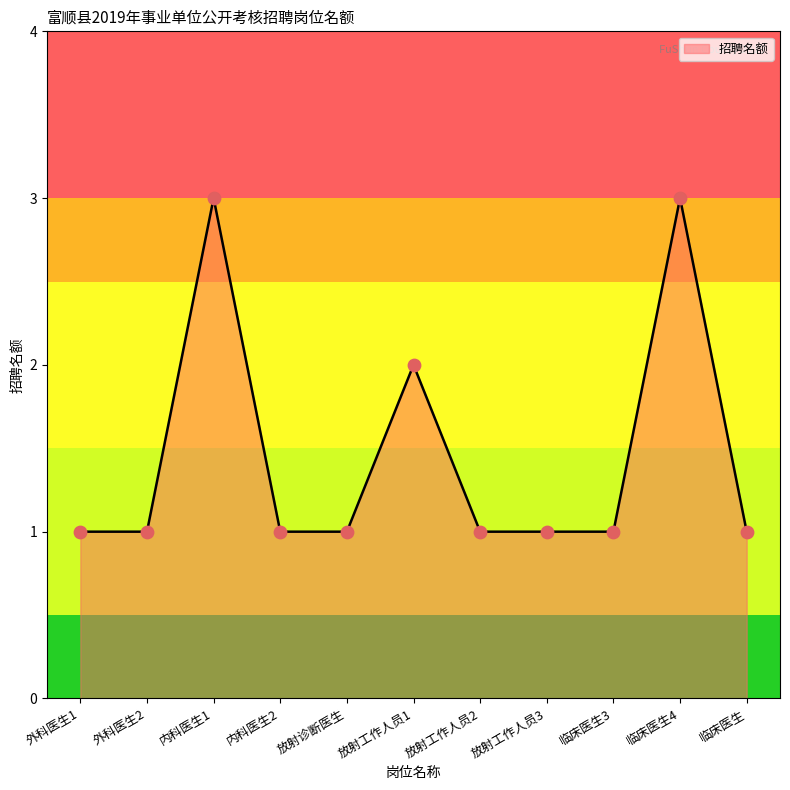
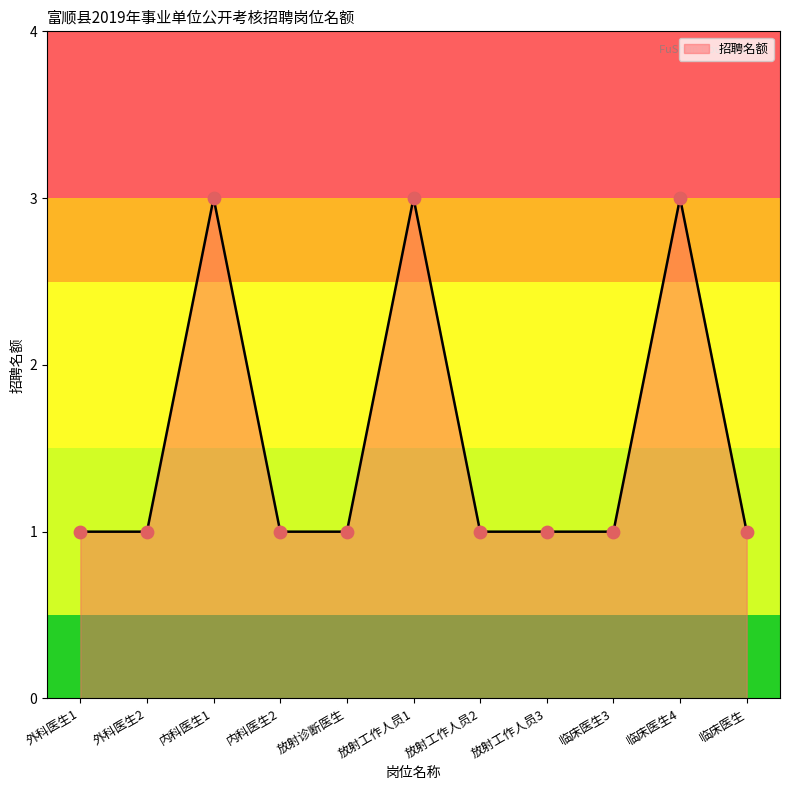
放射工作人员1: 2 -> 3
